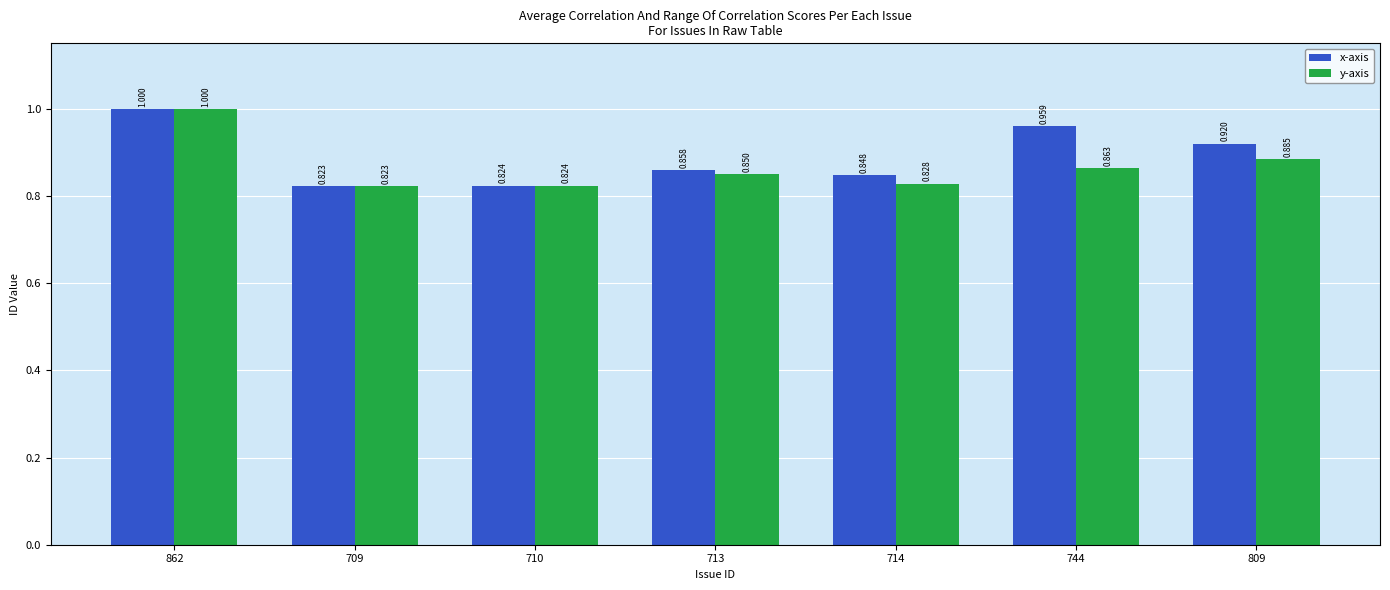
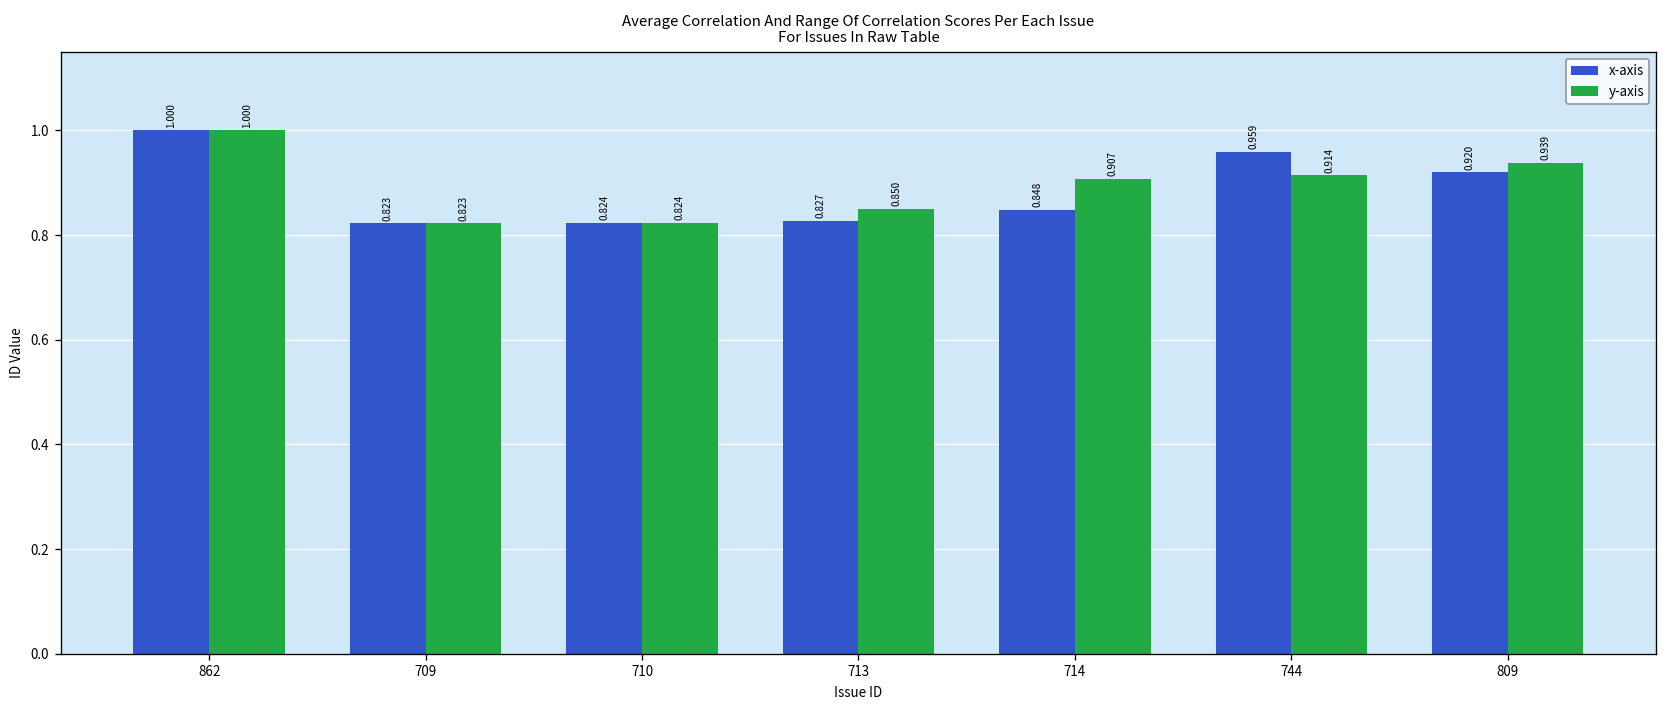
x-axis, 713: 0.858 -> 0.827
y-axis, 714: 0.828 -> 0.907
y-axis, 744: 0.863 -> 0.914
y-axis, 809: 0.885 -> 0.939
